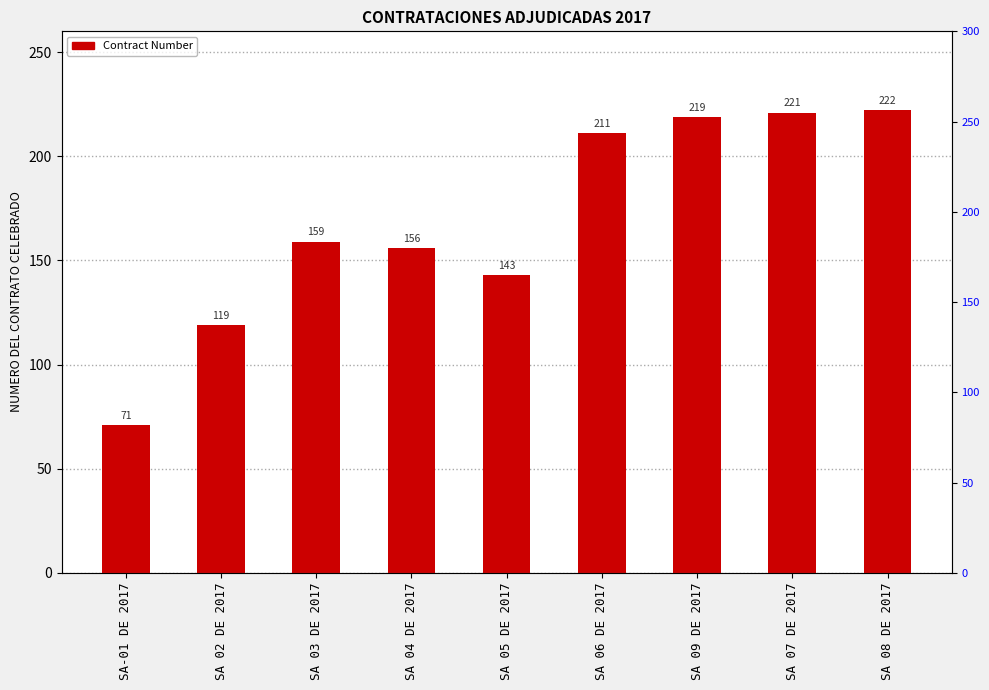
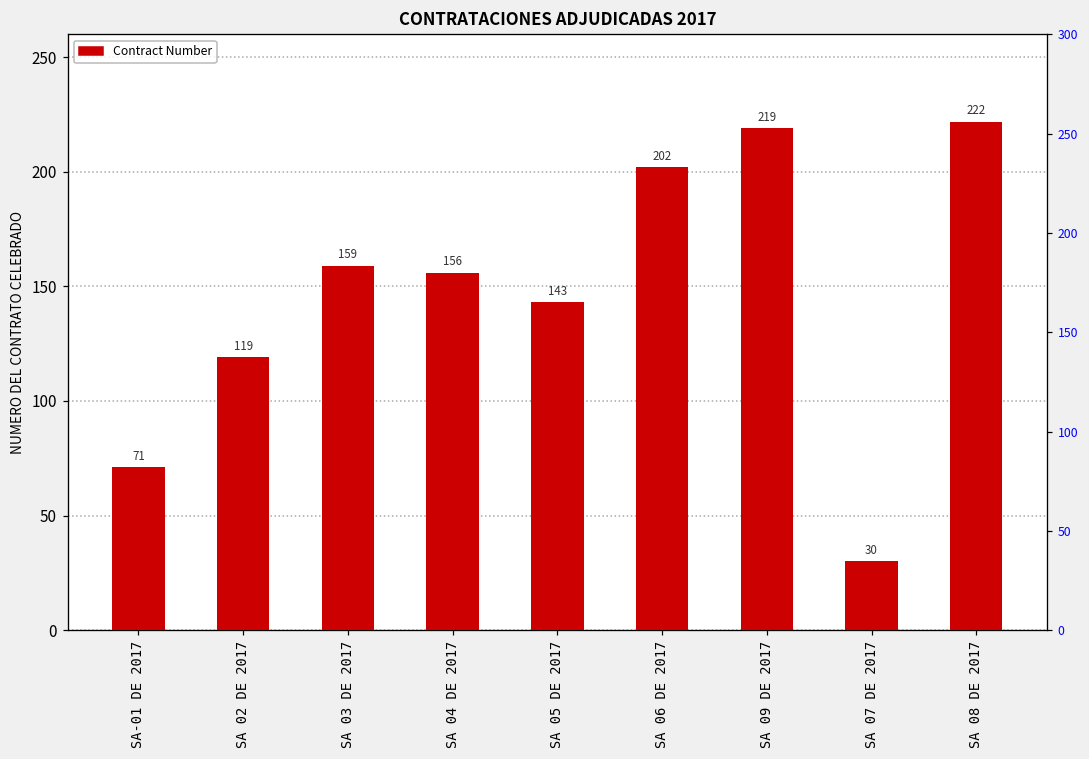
SA 06 DE 2017: 211 -> 202
SA 07 DE 2017: 221 -> 30
